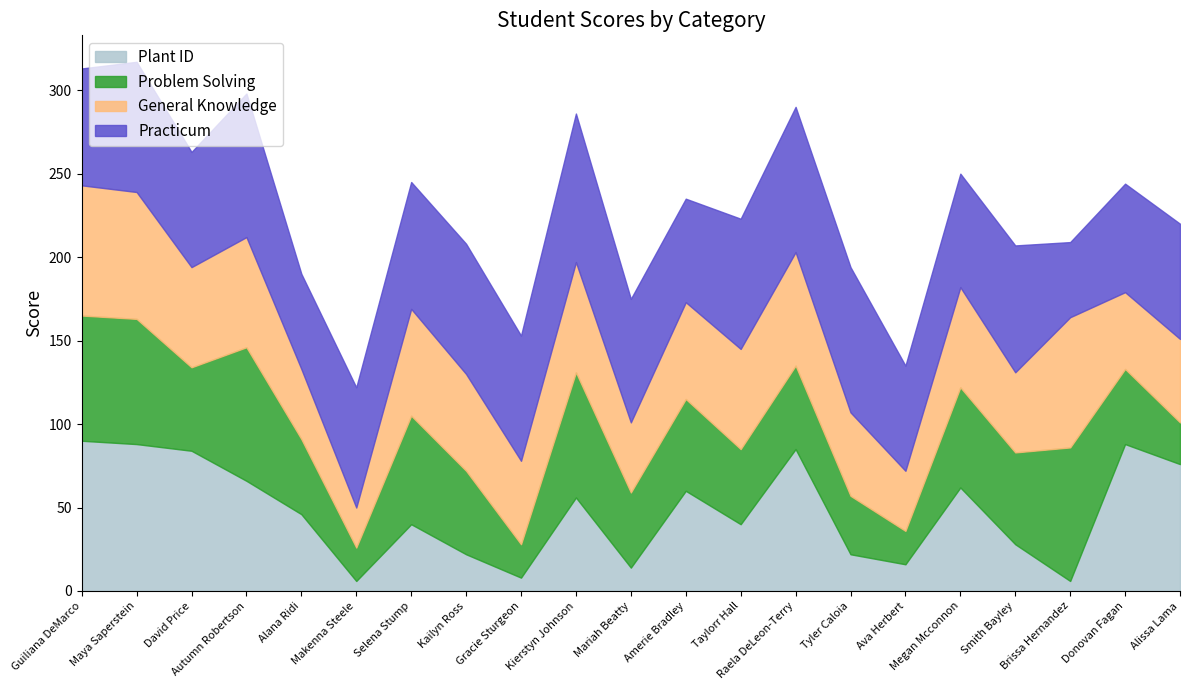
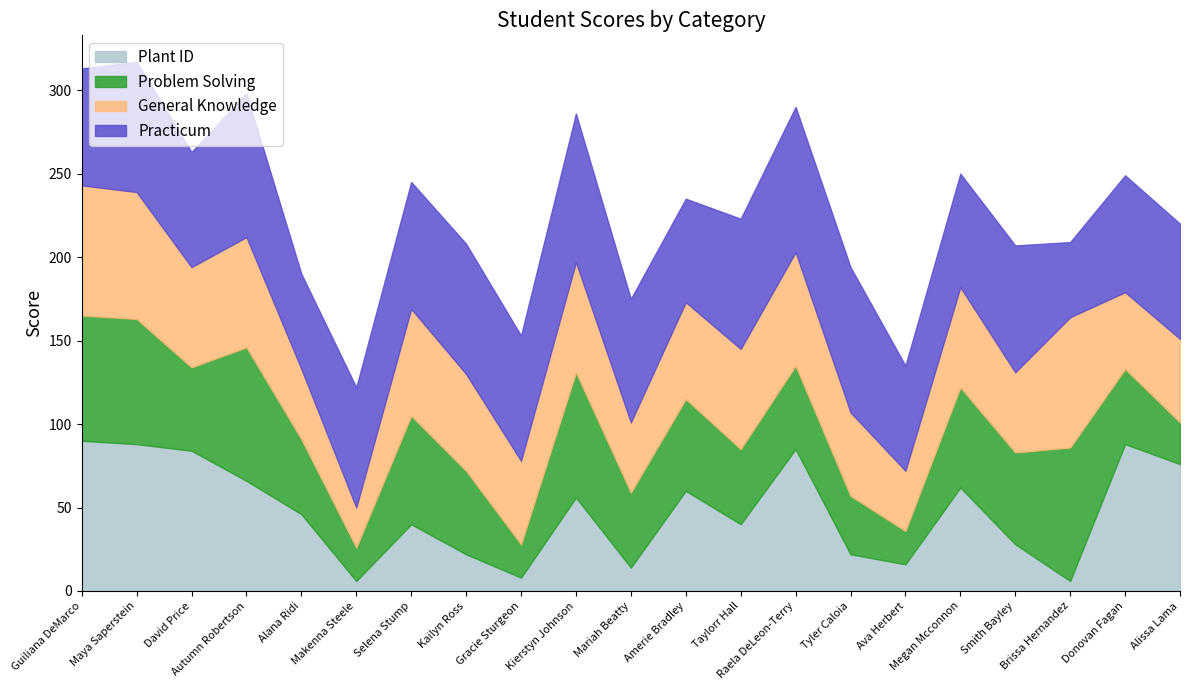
Practicum, Donovan Fagan: 65 -> 70
